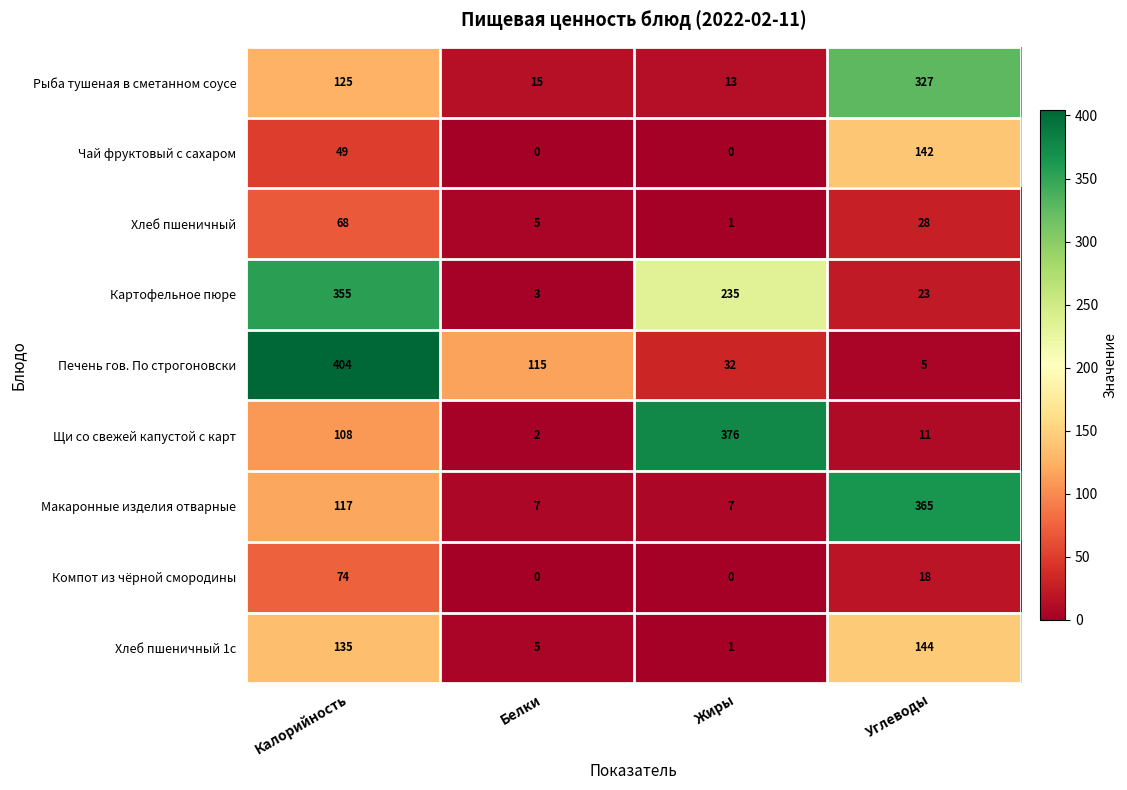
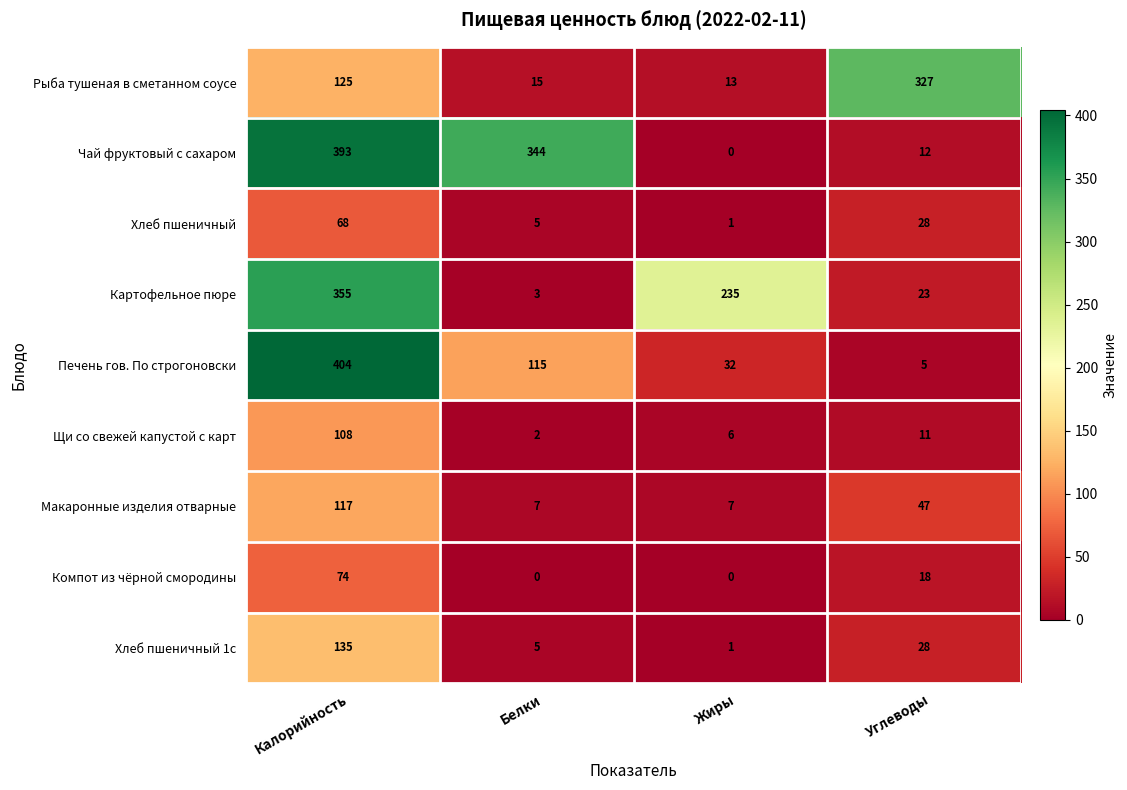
Чай фруктовый с сахаром, Калорийность: 49 -> 393
Чай фруктовый с сахаром, Белки: 0 -> 344
Чай фруктовый с сахаром, Углеводы: 142 -> 12
Щи со свежей капустой с карт, Жиры: 376 -> 6
Макаронные изделия отварные, Углеводы: 365 -> 47
Хлеб пшеничный 1с, Углеводы: 144 -> 28
